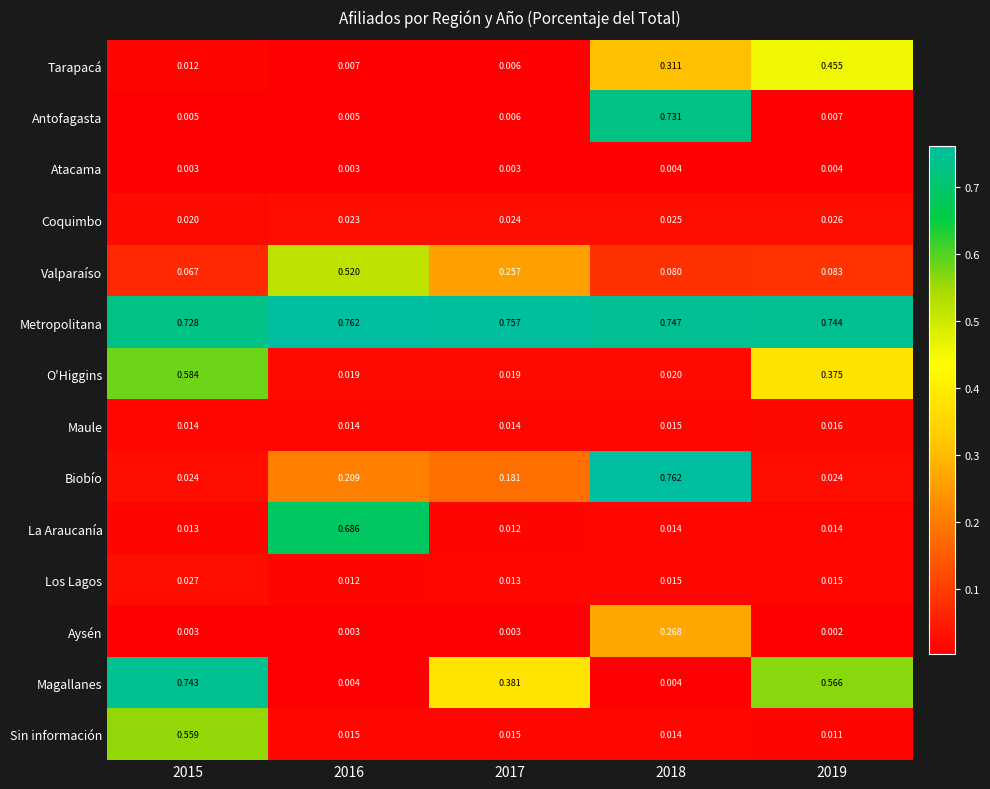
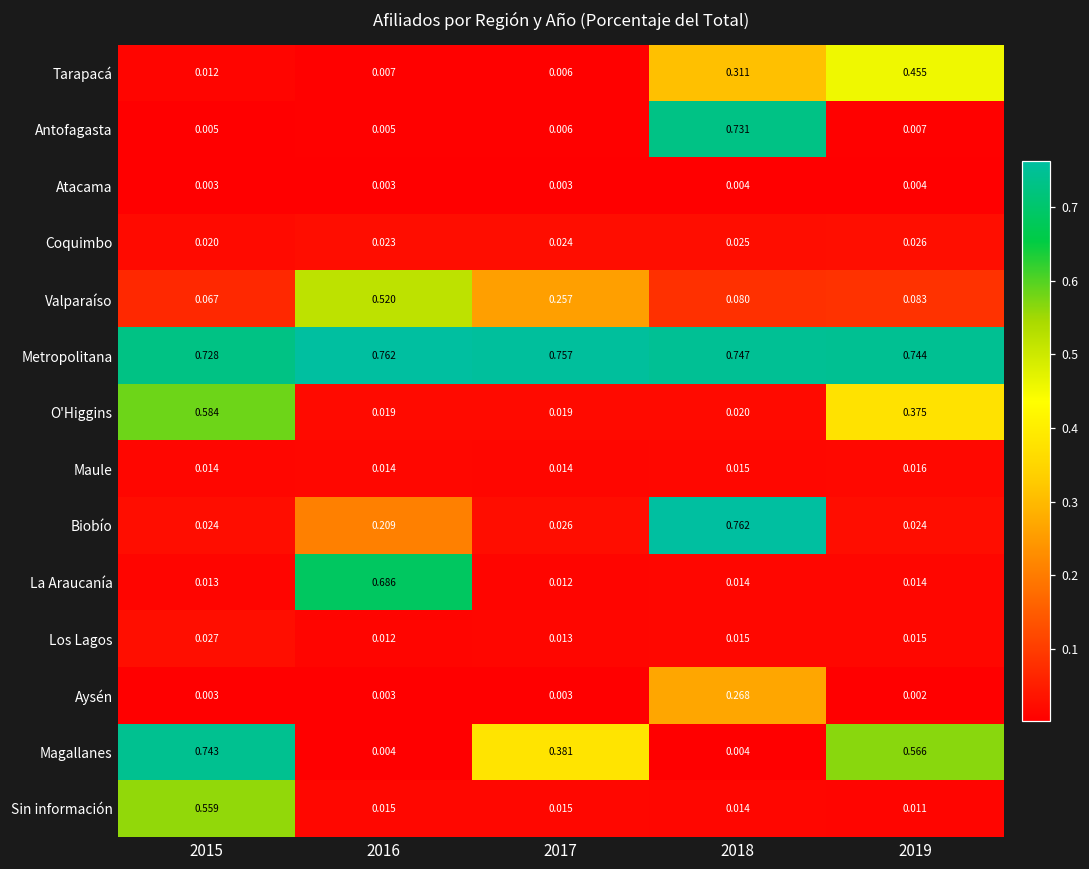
Biobío, 2017: 0.181 -> 0.026
